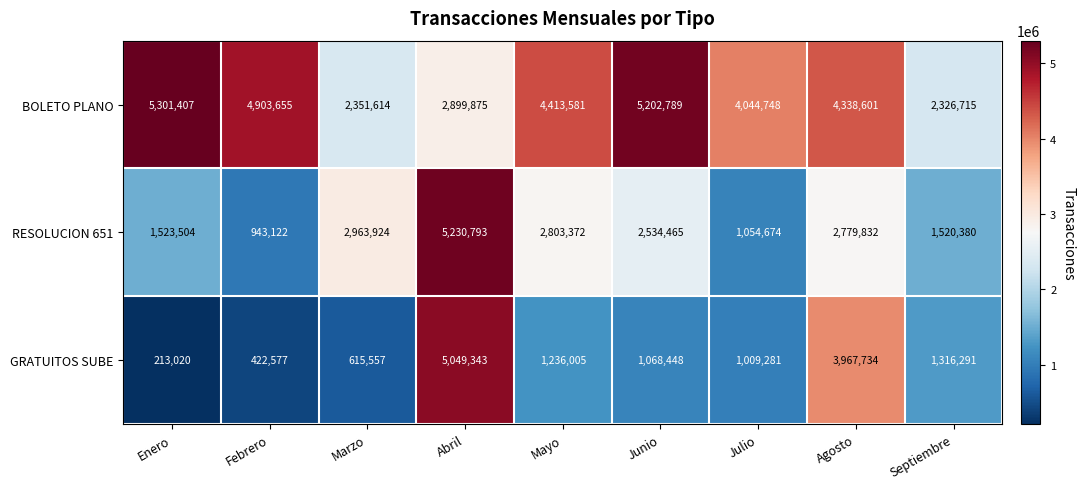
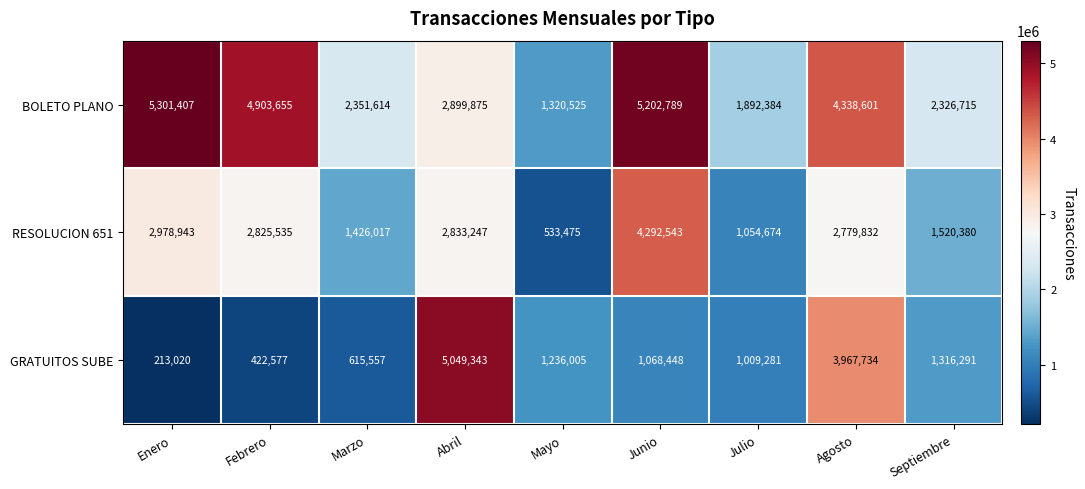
BOLETO PLANO, Mayo: 4,413,581 -> 1,320,525
BOLETO PLANO, Julio: 4,044,748 -> 1,892,384
RESOLUCION 651, Enero: 1,523,504 -> 2,978,943
RESOLUCION 651, Febrero: 943,122 -> 2,825,535
RESOLUCION 651, Marzo: 2,963,924 -> 1,426,017
RESOLUCION 651, Abril: 5,230,793 -> 2,833,247
RESOLUCION 651, Mayo: 2,803,372 -> 533,475
RESOLUCION 651, Junio: 2,534,465 -> 4,292,543
